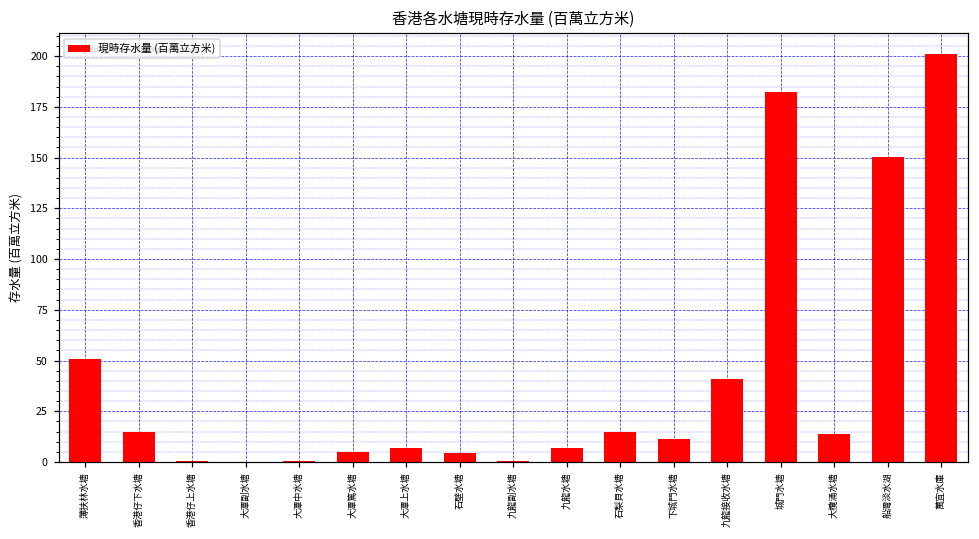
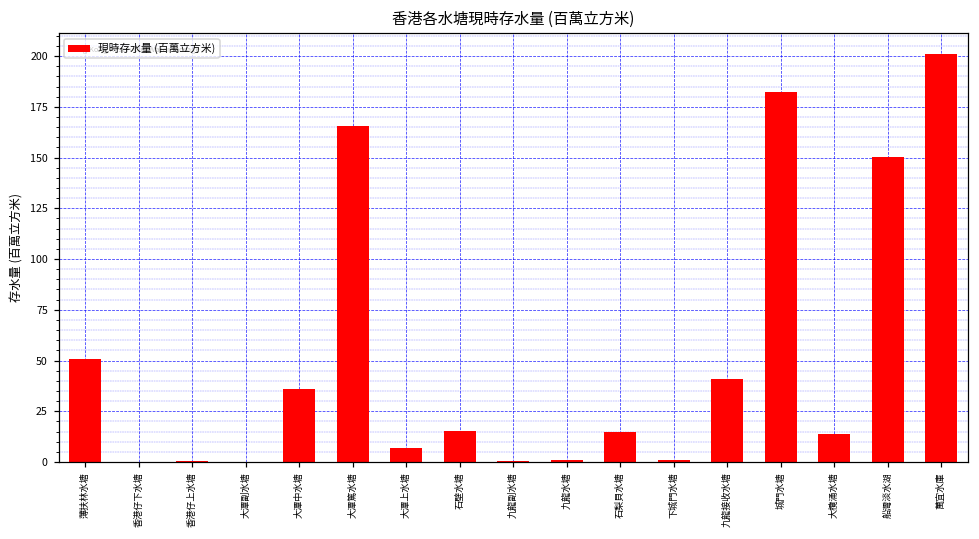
香港仔下水塘: 15 -> 0
大潭中水塘: 0 -> 36
大潭篤水塘: 5 -> 165
石壁水塘: 4 -> 15
九龍水塘: 7 -> 1
下城門水塘: 11 -> 1
